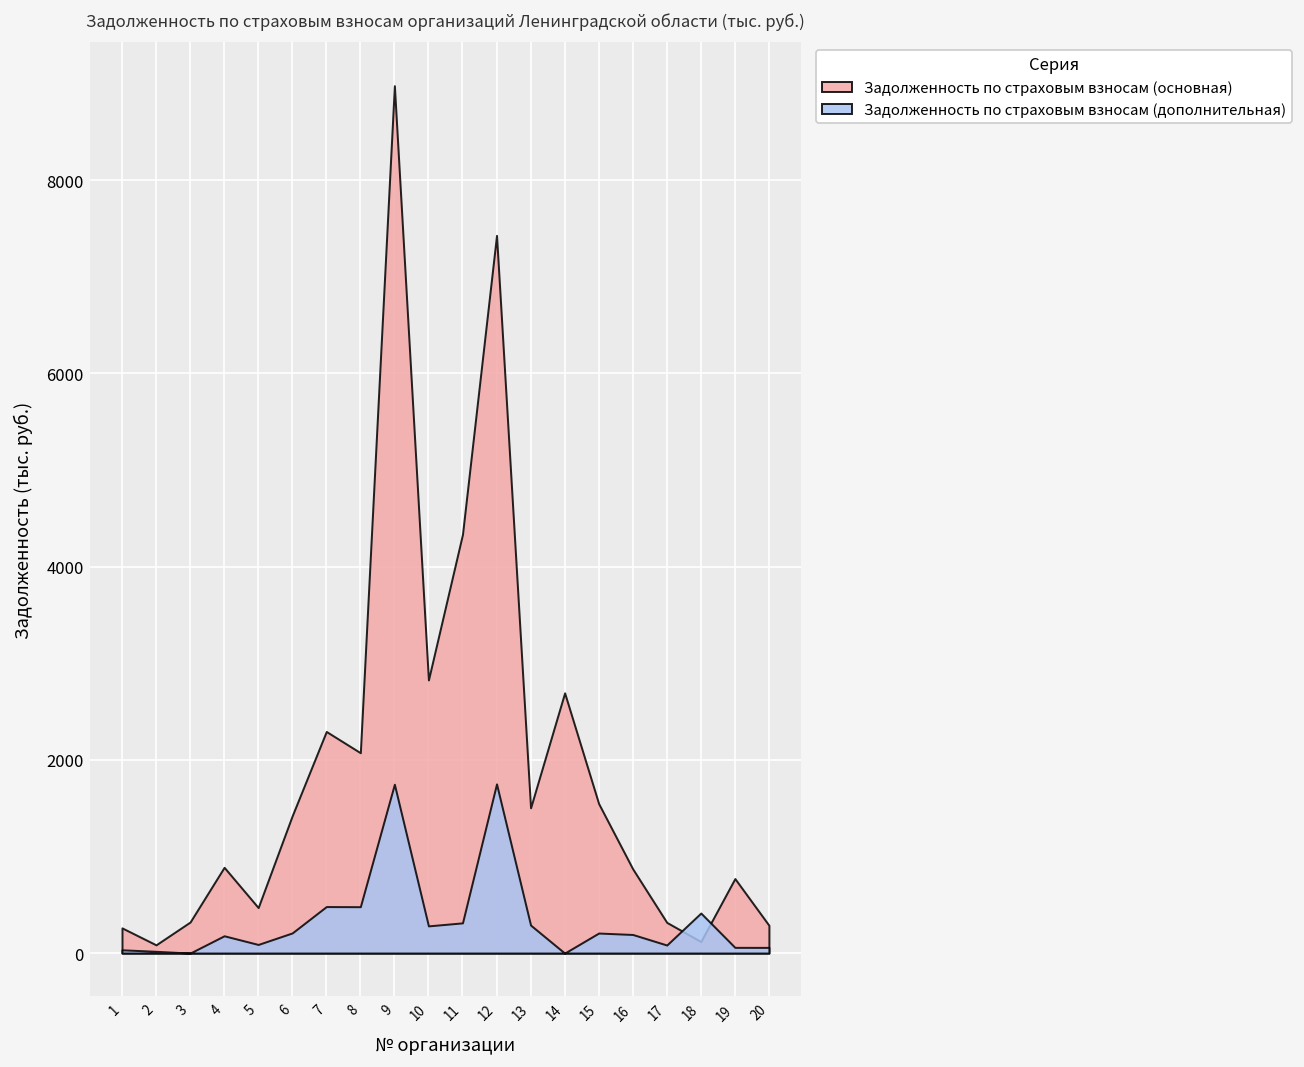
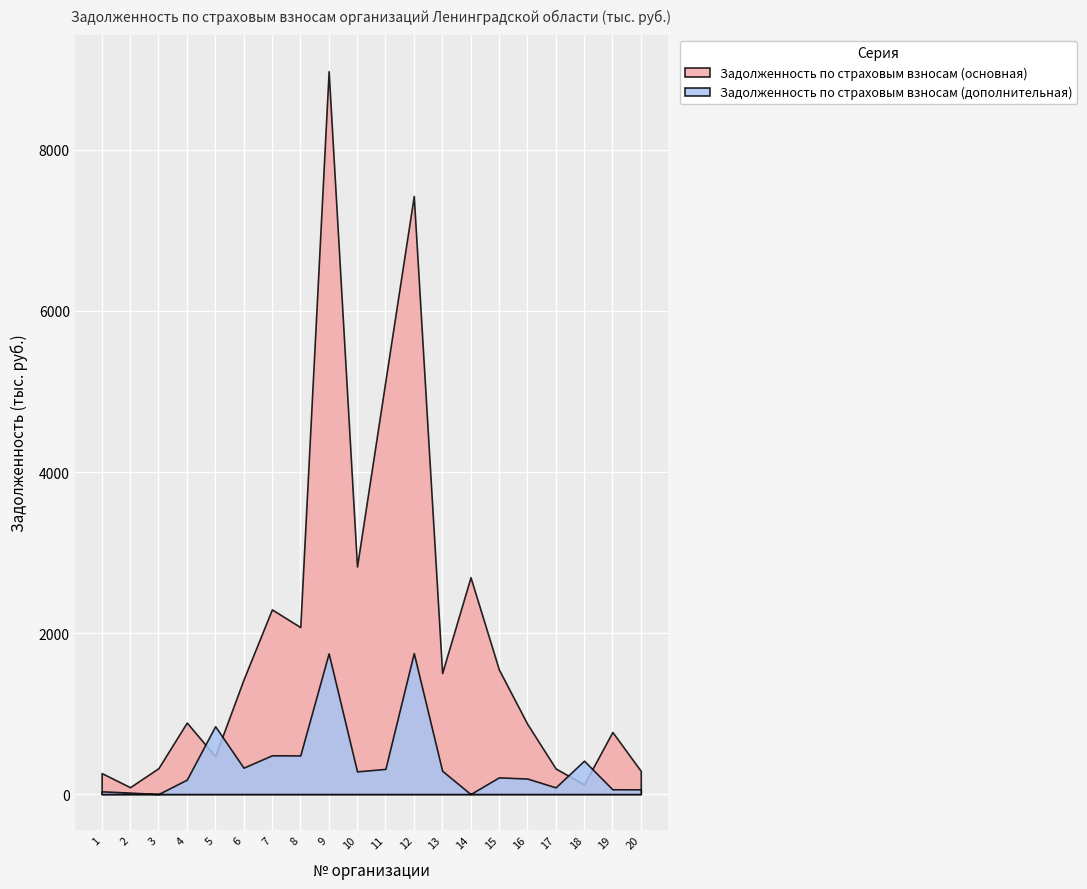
Задолженность по страховым взносам (дополнительная), 5: 100 -> 800
Задолженность по страховым взносам (дополнительная), 6: 200 -> 300
Задолженность по страховым взносам (основная), 11: 4300 -> 5100
